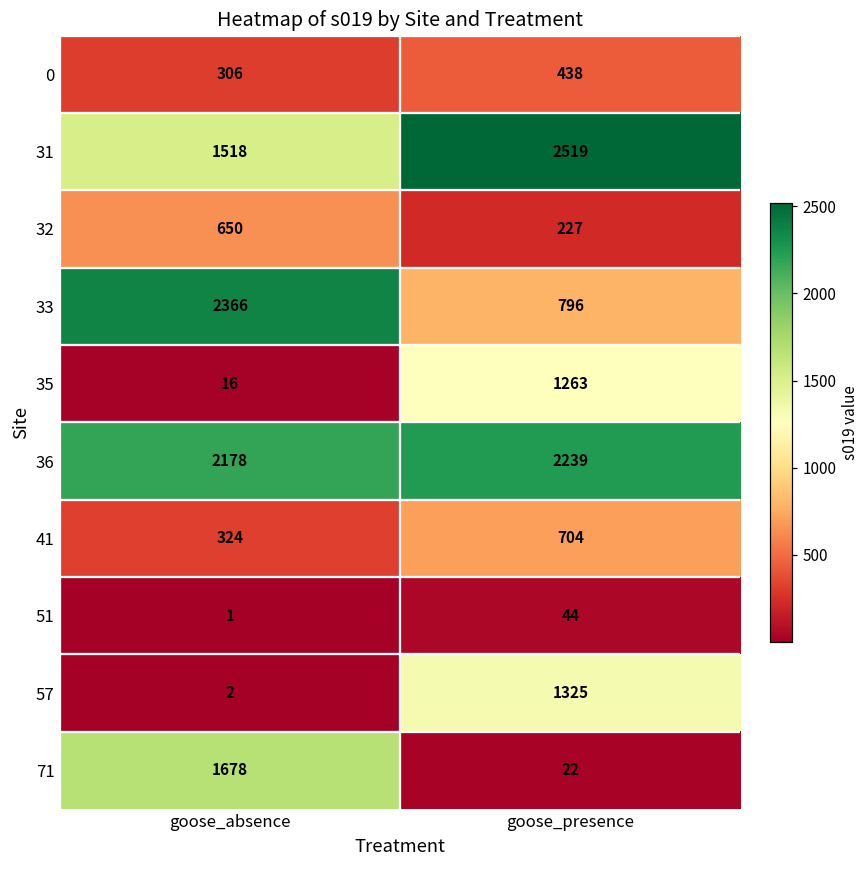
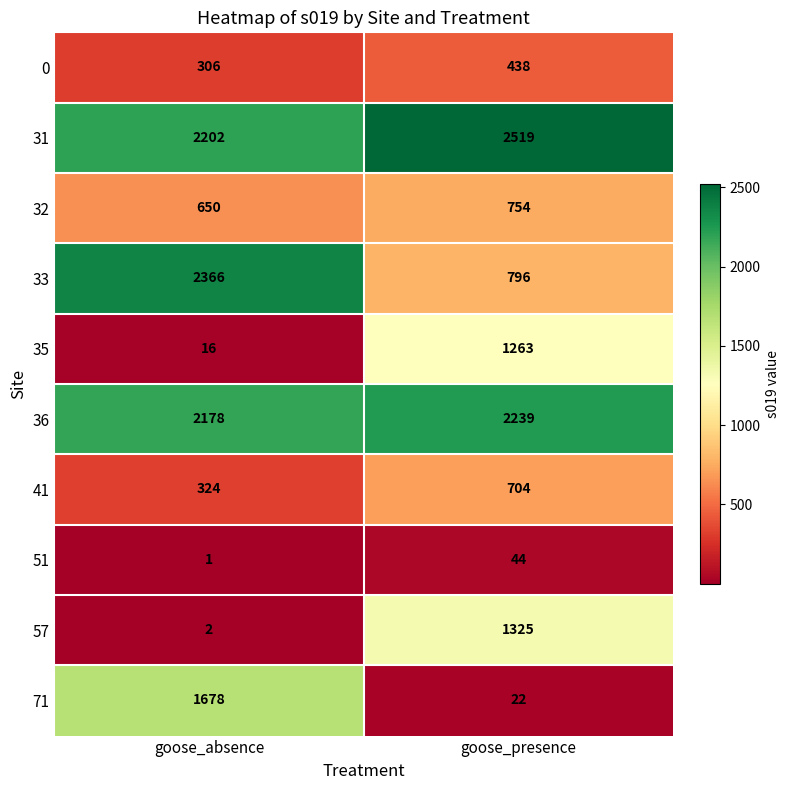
31, goose_absence: 1518 -> 2202
32, goose_presence: 227 -> 754
